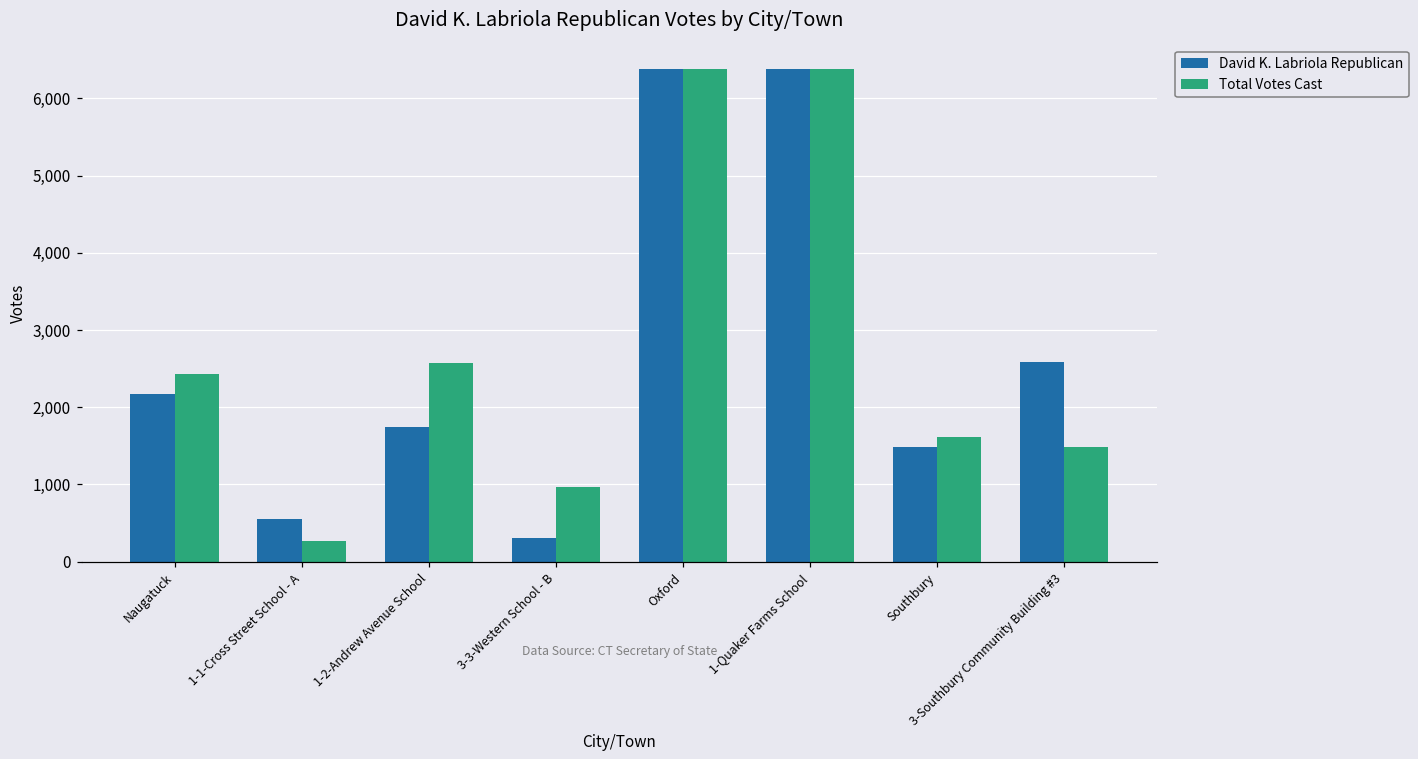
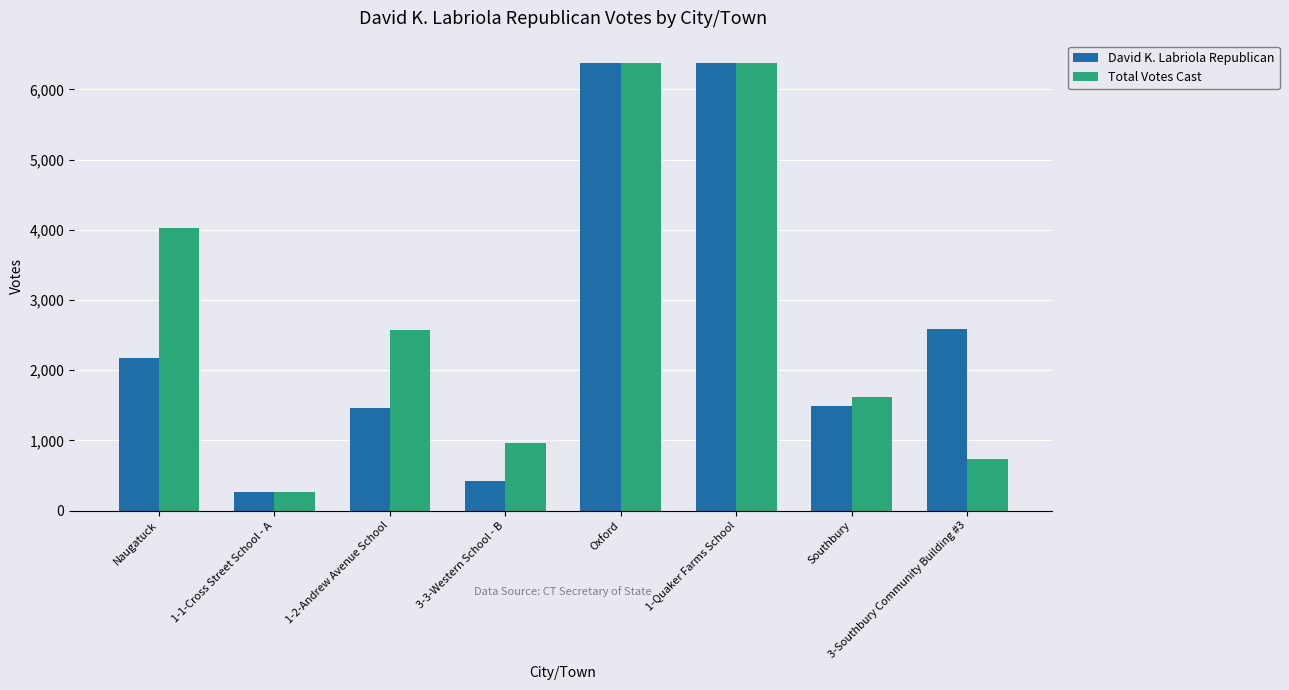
Total Votes Cast, Naugatuck: 2,400 -> 4,000
David K. Labriola Republican, 1-1-Cross Street School - A: 600 -> 300
David K. Labriola Republican, 1-2-Andrew Avenue School: 1,700 -> 1,500
David K. Labriola Republican, 3-3-Western School - B: 300 -> 400
Total Votes Cast, 3-Southbury Community Building #3: 1,500 -> 700
